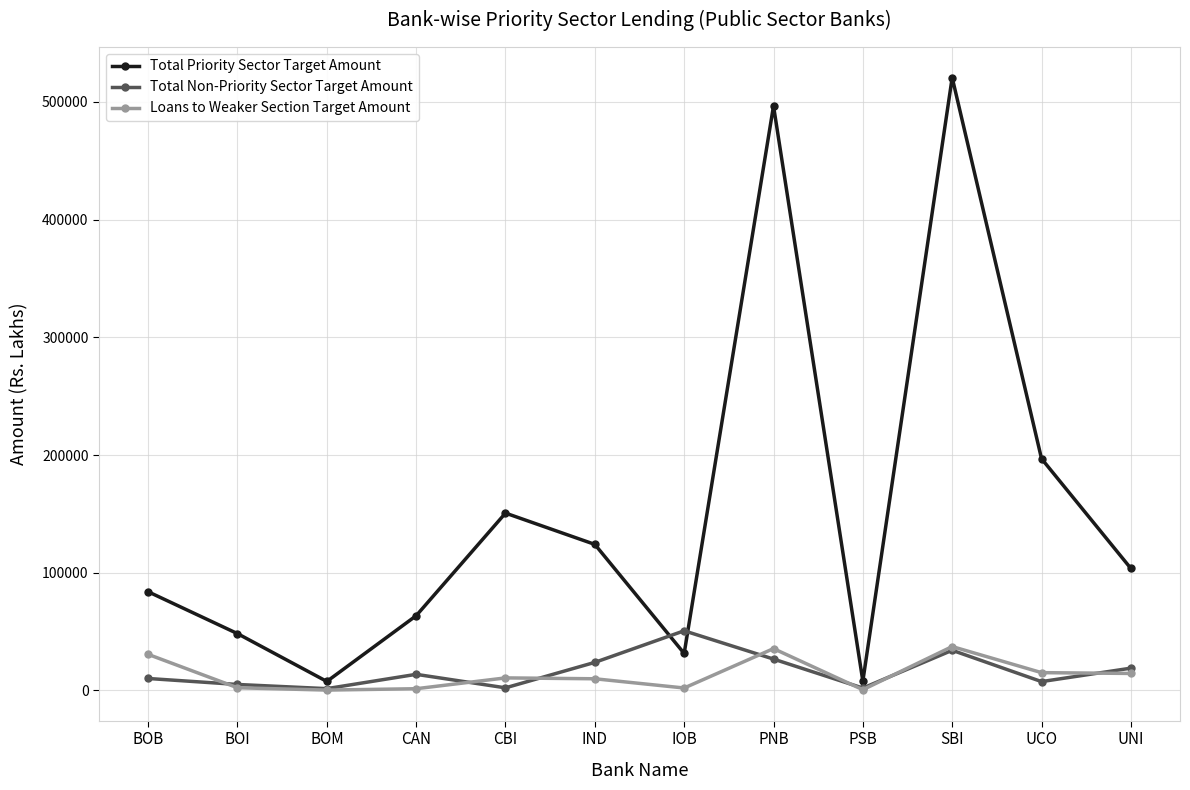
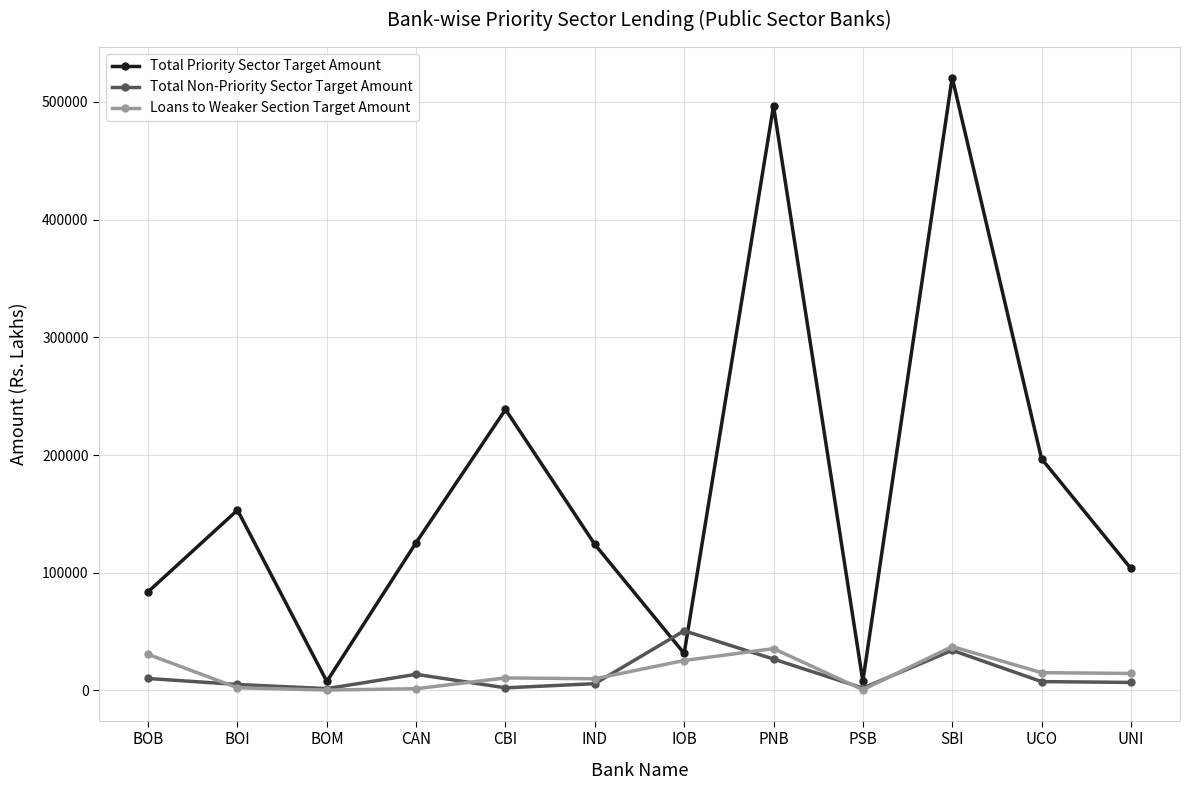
Total Priority Sector Target Amount, BOI: 48000 -> 153000
Total Priority Sector Target Amount, CAN: 64000 -> 126000
Total Priority Sector Target Amount, CBI: 151000 -> 239000
Total Non-Priority Sector Target Amount, IND: 24000 -> 6000
Loans to Weaker Section Target Amount, IOB: 2000 -> 25000
Total Non-Priority Sector Target Amount, UNI: 19000 -> 7000
